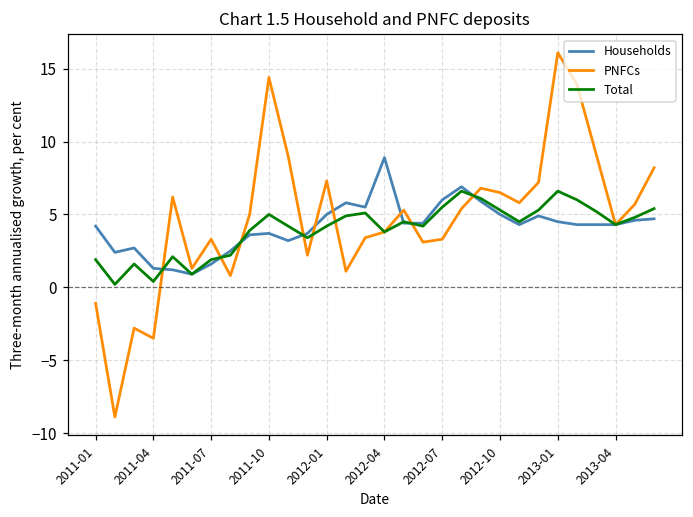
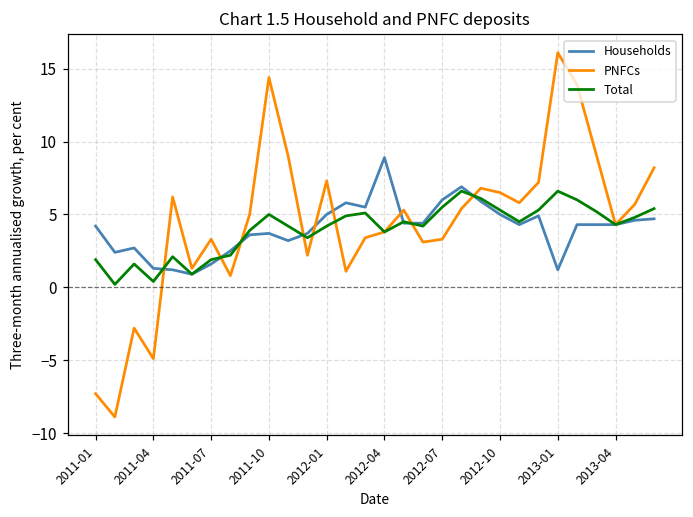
PNFCs, 2011-01: -1.1 -> -7.3
PNFCs, 2011-04: -3.5 -> -4.9
Households, 2013-01: 4.5 -> 1.2
